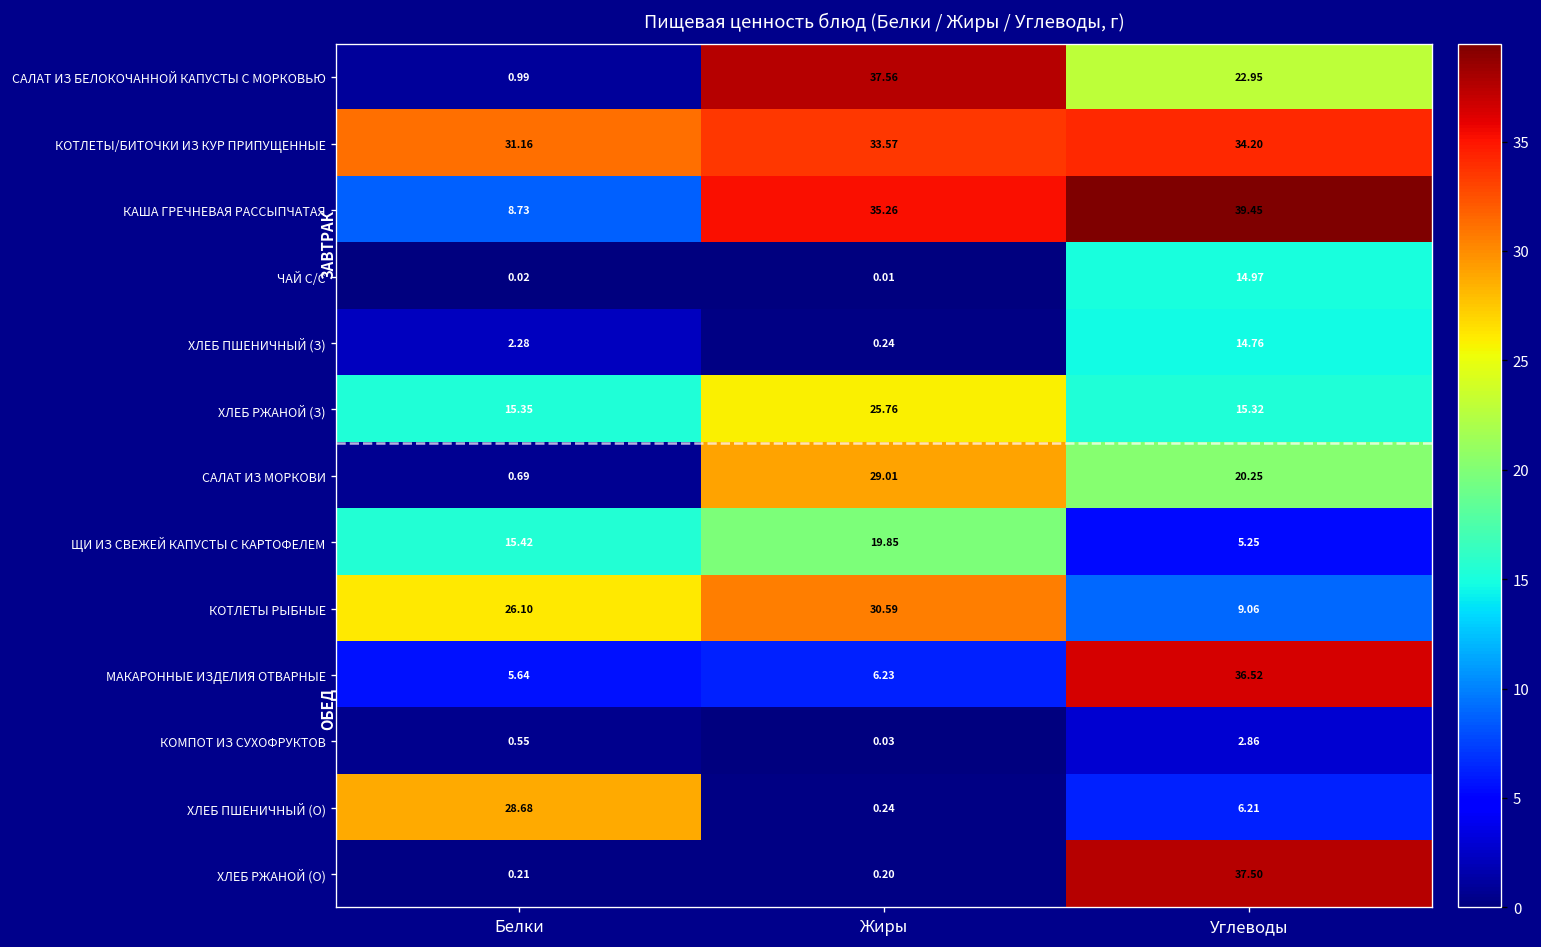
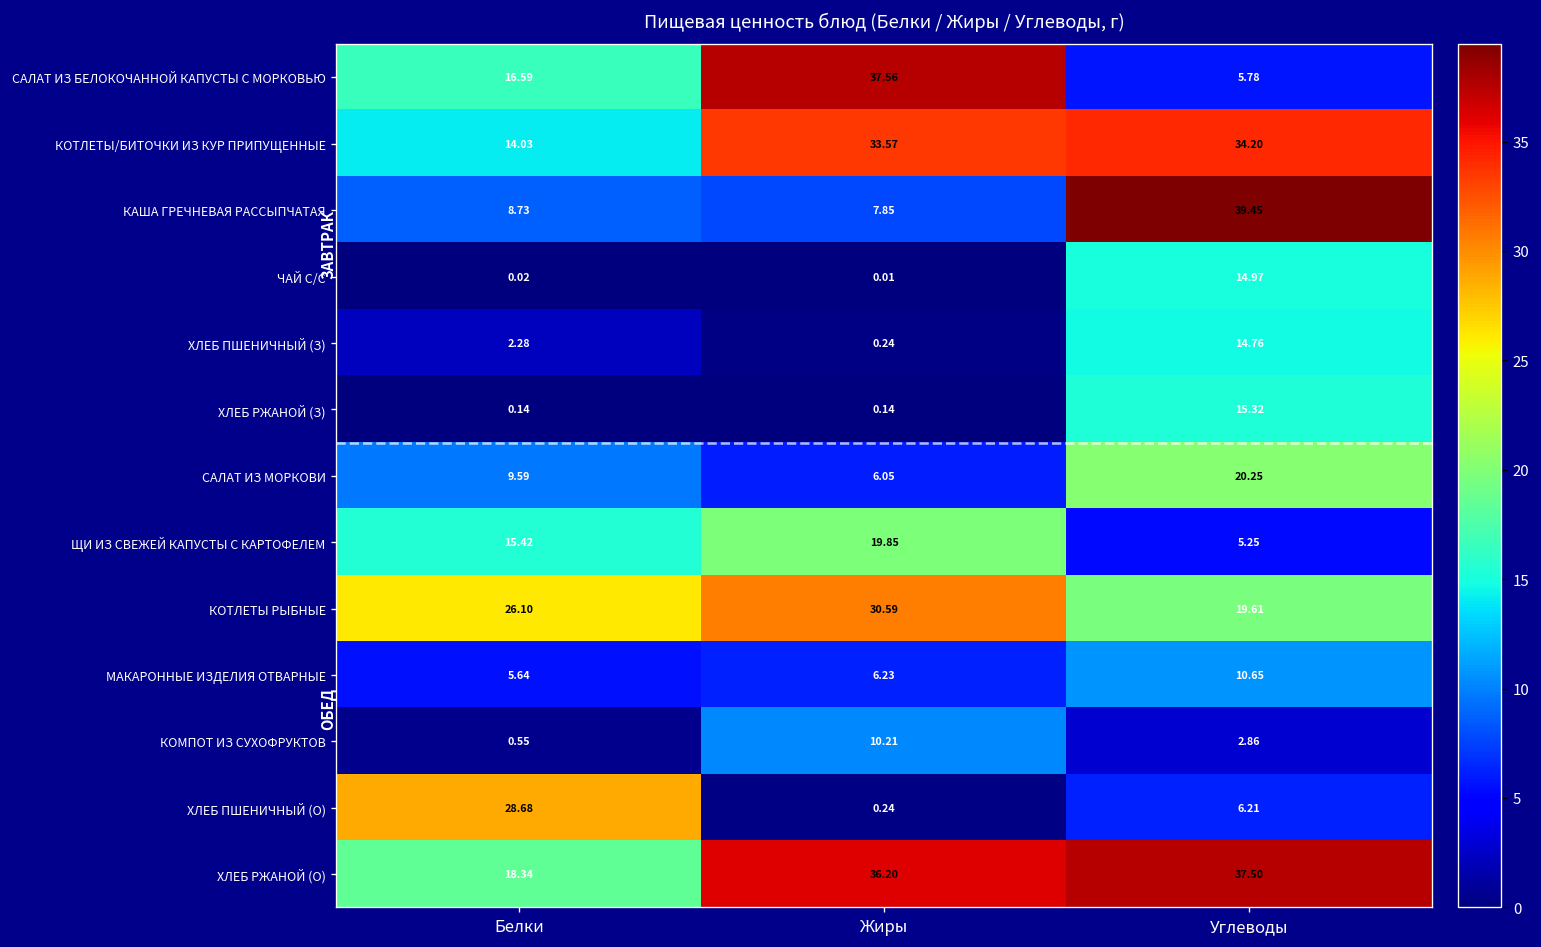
САЛАТ ИЗ БЕЛОКОЧАННОЙ КАПУСТЫ С МОРКОВЬЮ, Белки: 0.99 -> 16.59
САЛАТ ИЗ БЕЛОКОЧАННОЙ КАПУСТЫ С МОРКОВЬЮ, Углеводы: 22.95 -> 5.78
КОТЛЕТЫ/БИТОЧКИ ИЗ КУР ПРИПУЩЕННЫЕ, Белки: 31.16 -> 14.03
КАША ГРЕЧНЕВАЯ РАССЫПЧАТАЯ, Жиры: 35.26 -> 7.85
ХЛЕБ РЖАНОЙ (З), Белки: 15.35 -> 0.14
ХЛЕБ РЖАНОЙ (З), Жиры: 25.76 -> 0.14
САЛАТ ИЗ МОРКОВИ, Белки: 0.69 -> 9.59
САЛАТ ИЗ МОРКОВИ, Жиры: 29.01 -> 6.05
КОТЛЕТЫ РЫБНЫЕ, Углеводы: 9.06 -> 19.61
МАКАРОННЫЕ ИЗДЕЛИЯ ОТВАРНЫЕ, Углеводы: 36.52 -> 10.65
КОМПОТ ИЗ СУХОФРУКТОВ, Жиры: 0.03 -> 10.21
ХЛЕБ РЖАНОЙ (О), Белки: 0.21 -> 18.34
ХЛЕБ РЖАНОЙ (О), Жиры: 0.20 -> 36.20
